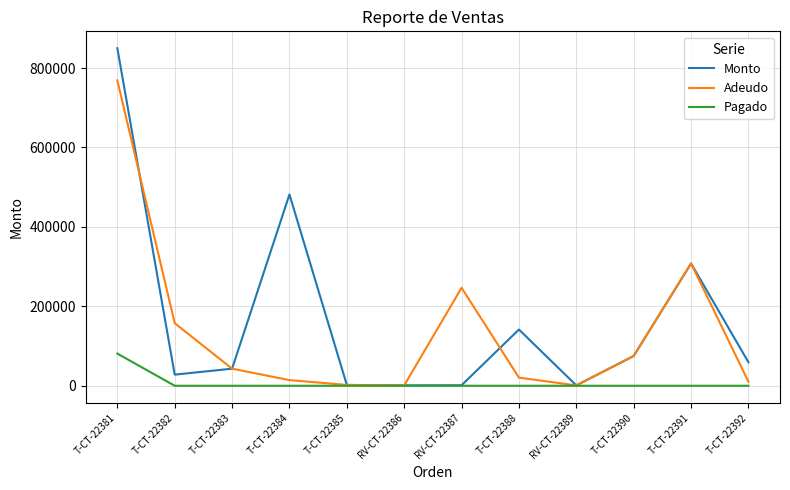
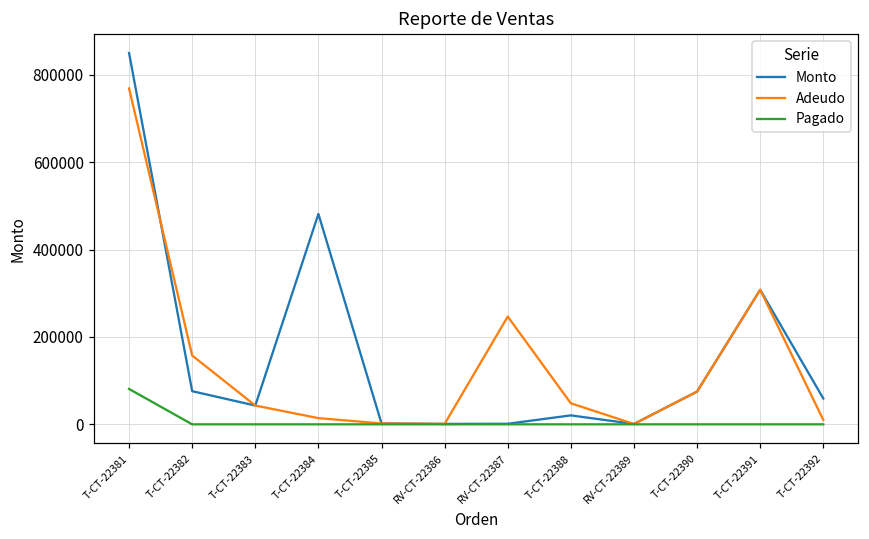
Monto, T-CT-22382: 30000 -> 80000
Monto, T-CT-22388: 140000 -> 20000
Adeudo, T-CT-22388: 20000 -> 50000
